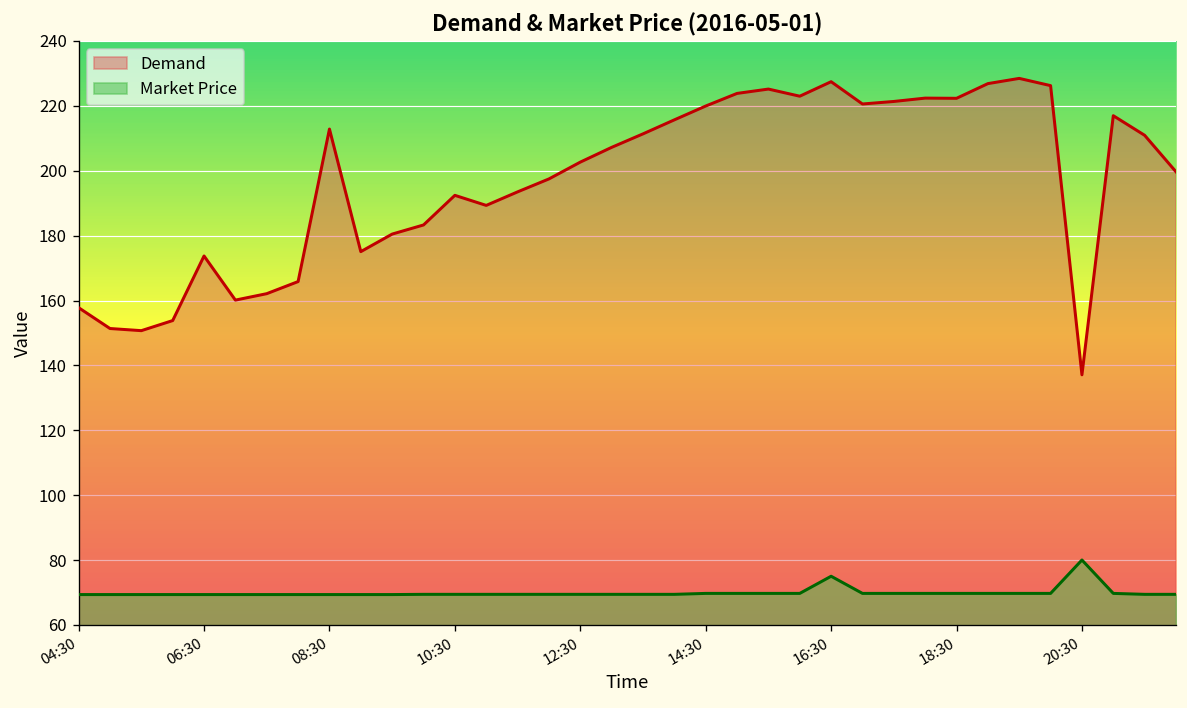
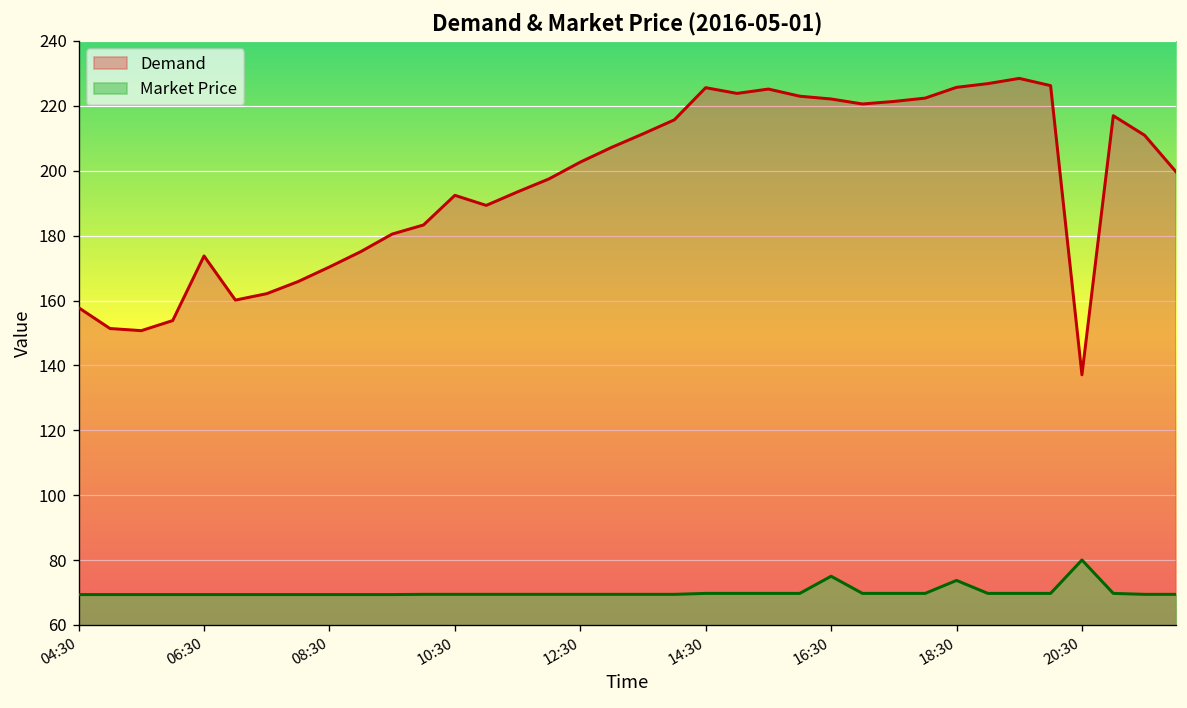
Demand, 08:30: 213 -> 170
Demand, 14:30: 220 -> 226
Demand, 16:30: 227 -> 222
Demand, 18:30: 222 -> 226
Market Price, 18:30: 70 -> 74
